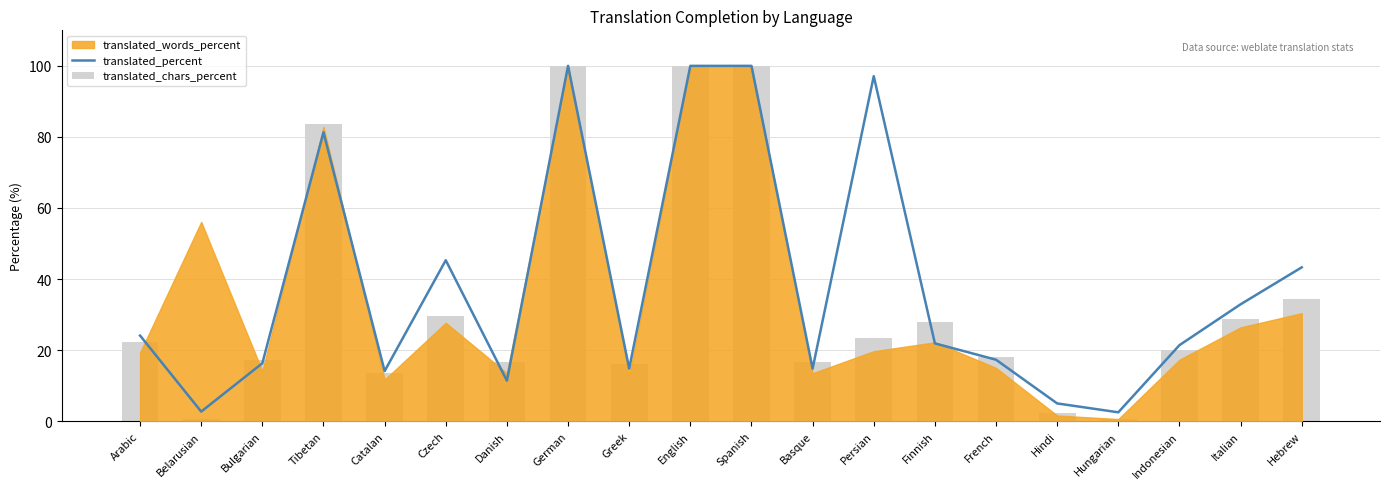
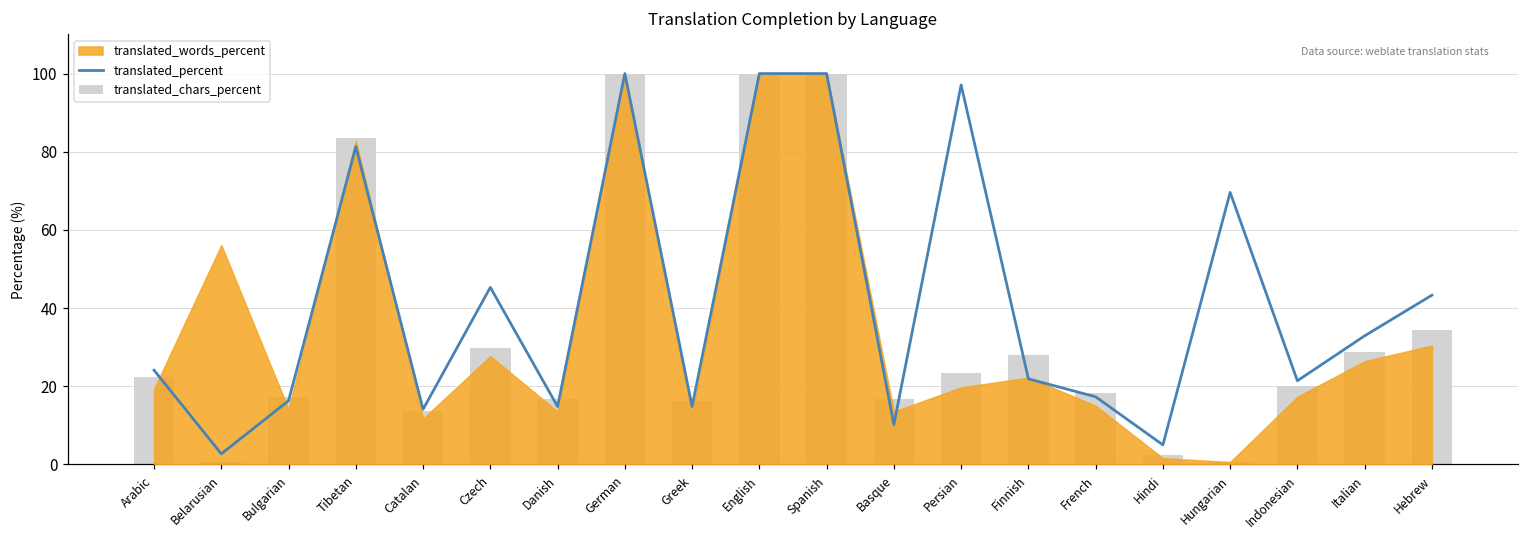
translated_percent, Danish: 11 -> 15
translated_percent, Basque: 15 -> 10
translated_percent, Hungarian: 3 -> 70
